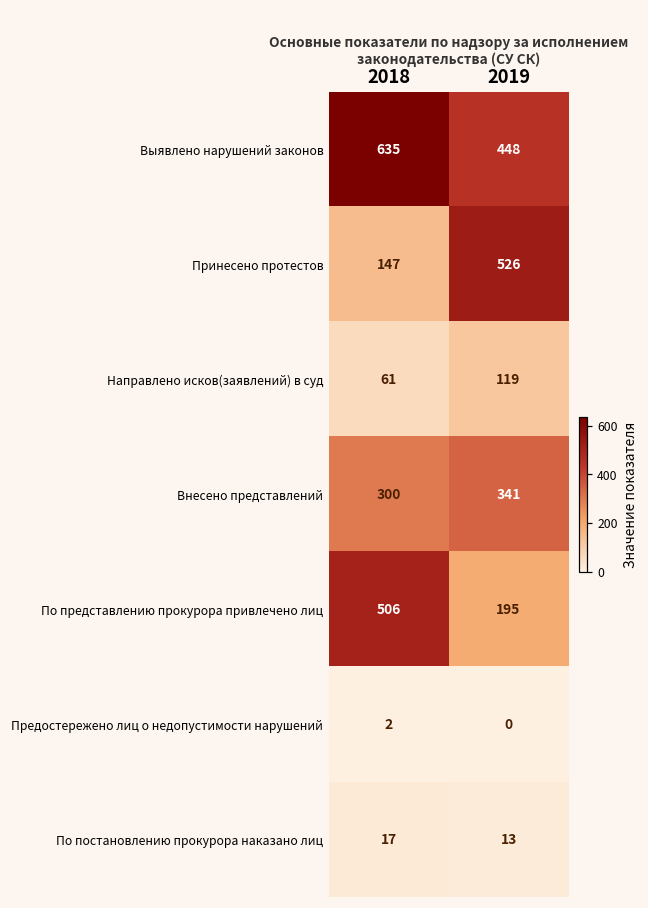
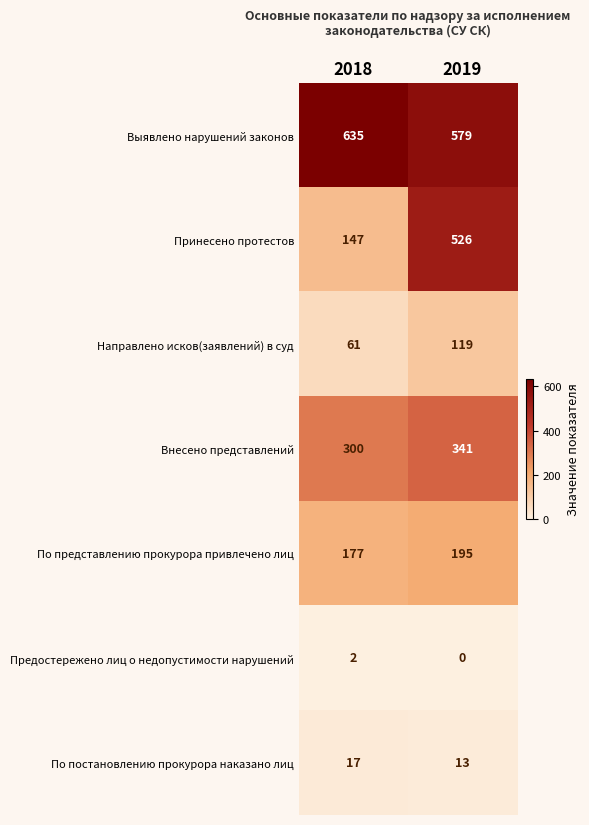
Выявлено нарушений законов, 2019: 448 -> 579
По представлению прокурора привлечено лиц, 2018: 506 -> 177
